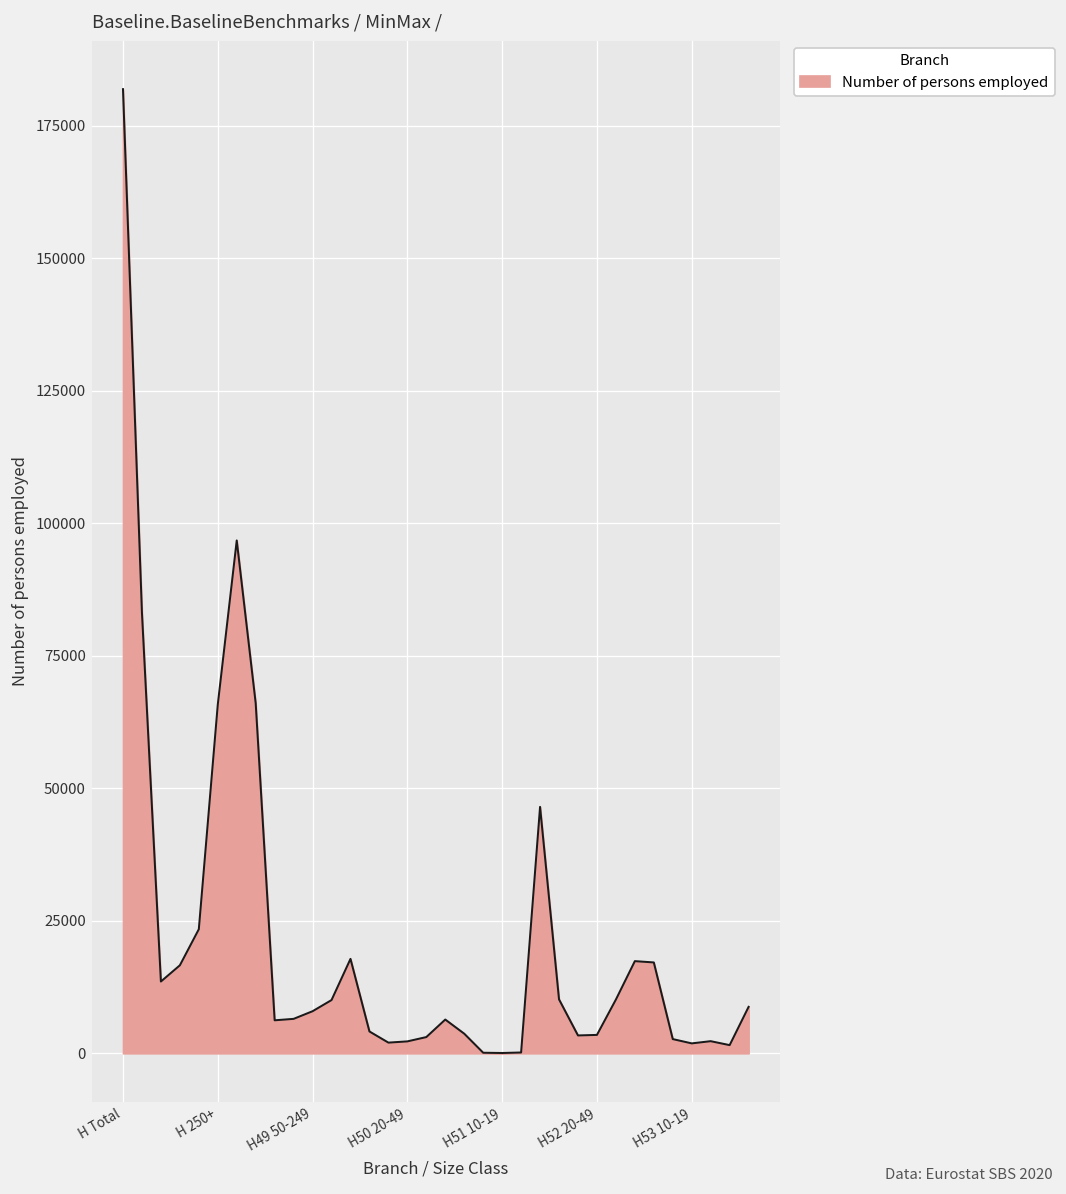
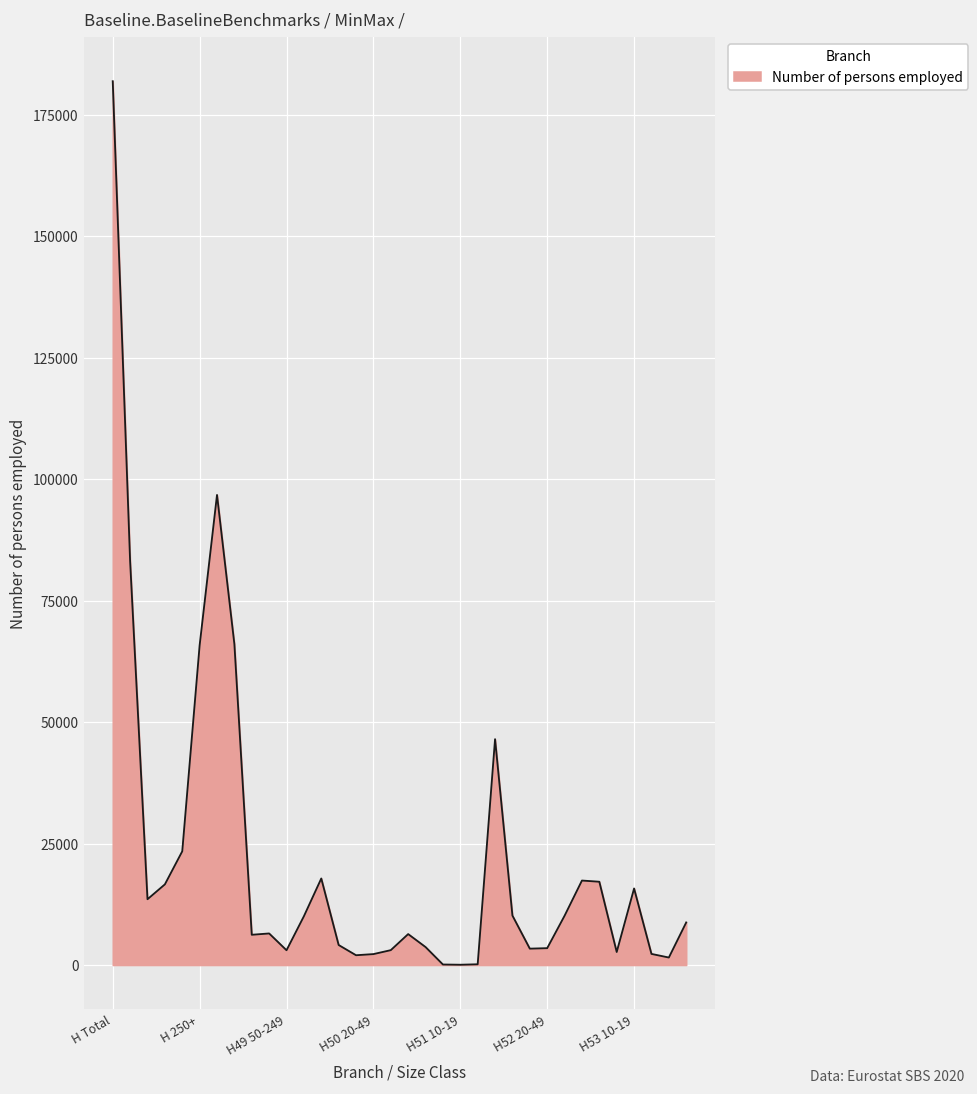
H49 50-249: 8000 -> 3000
H53 10-19: 2000 -> 16000
